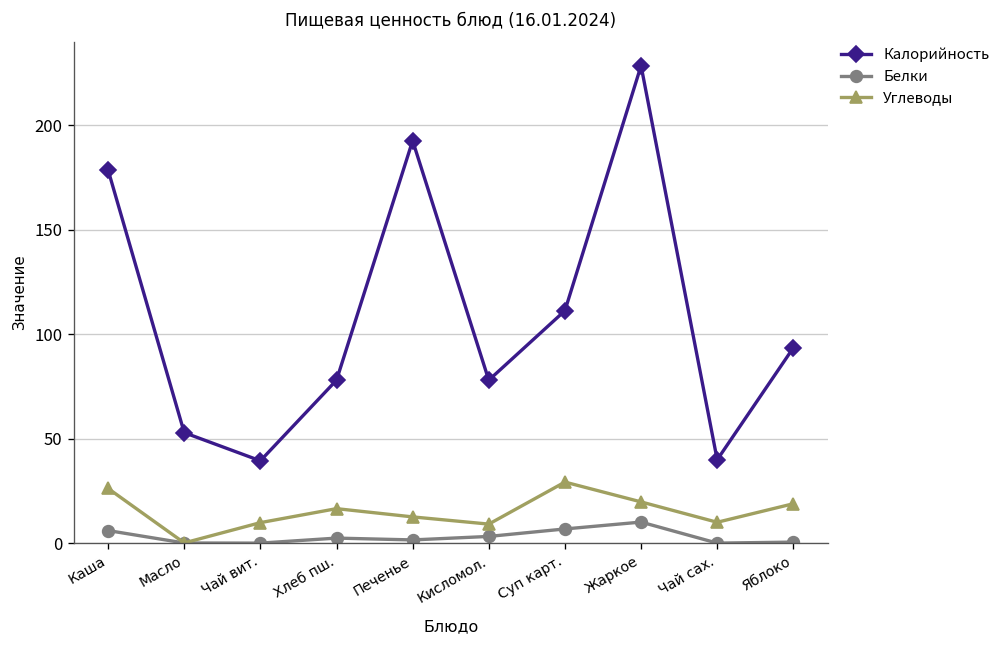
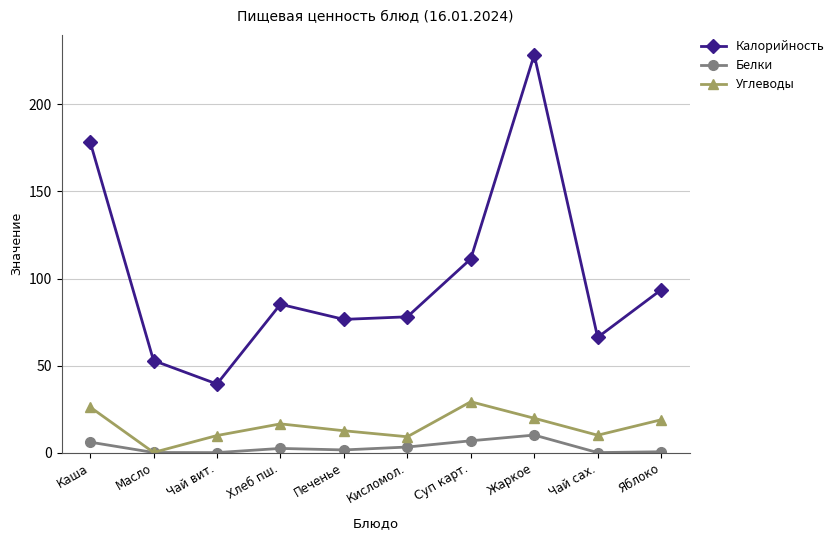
Калорийность, Хлеб пш.: 78 -> 85
Калорийность, Печенье: 193 -> 77
Калорийность, Чай сах.: 40 -> 66
